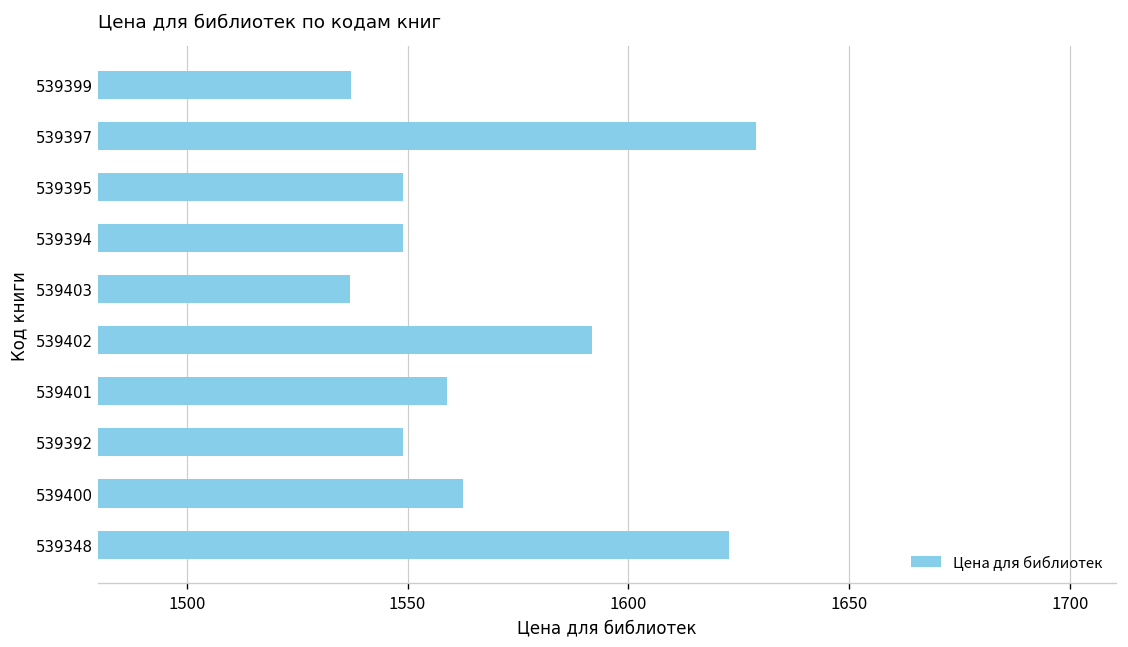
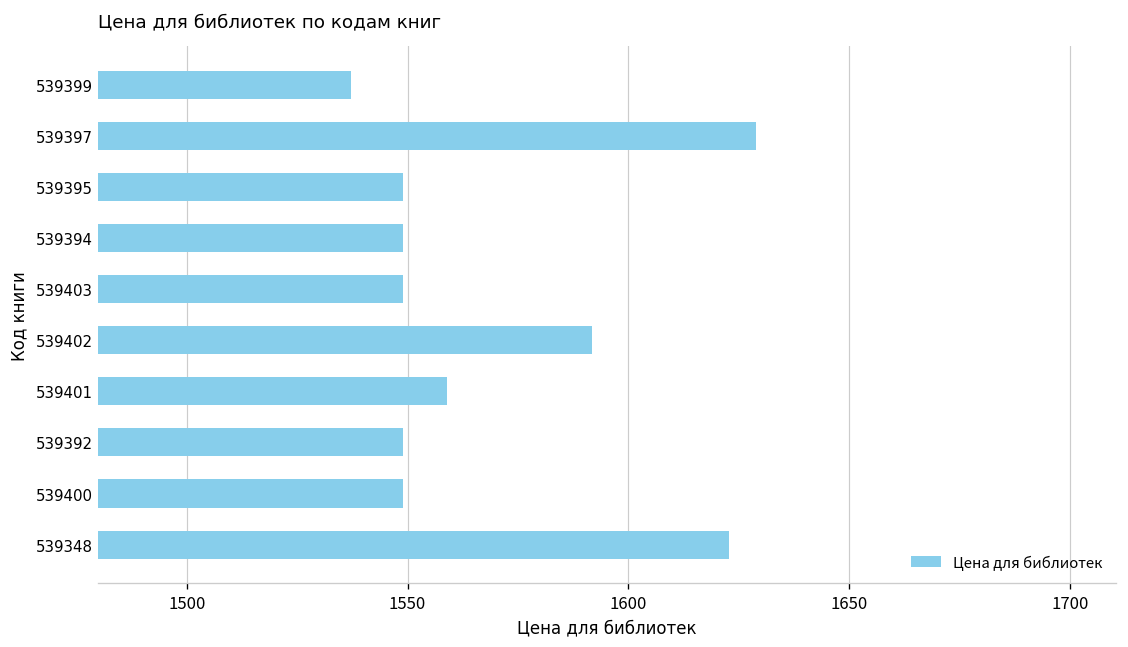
539403: 1537 -> 1549
539400: 1563 -> 1549
